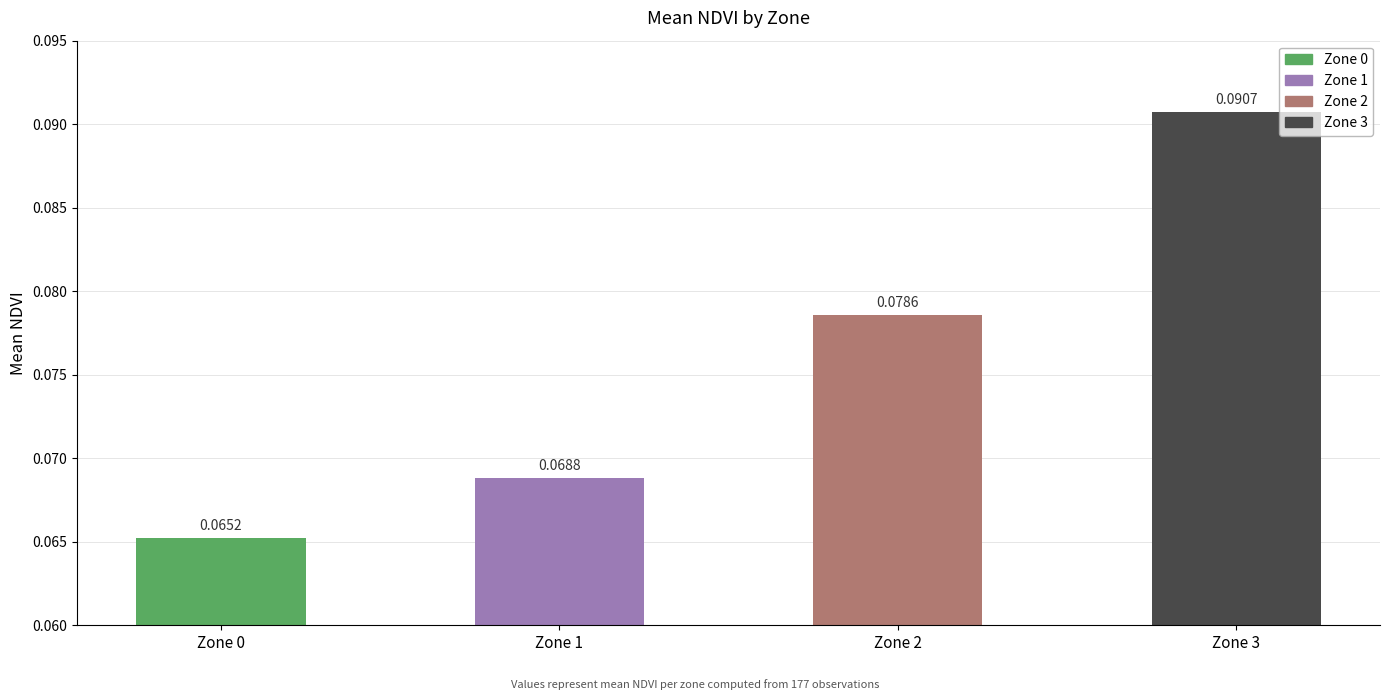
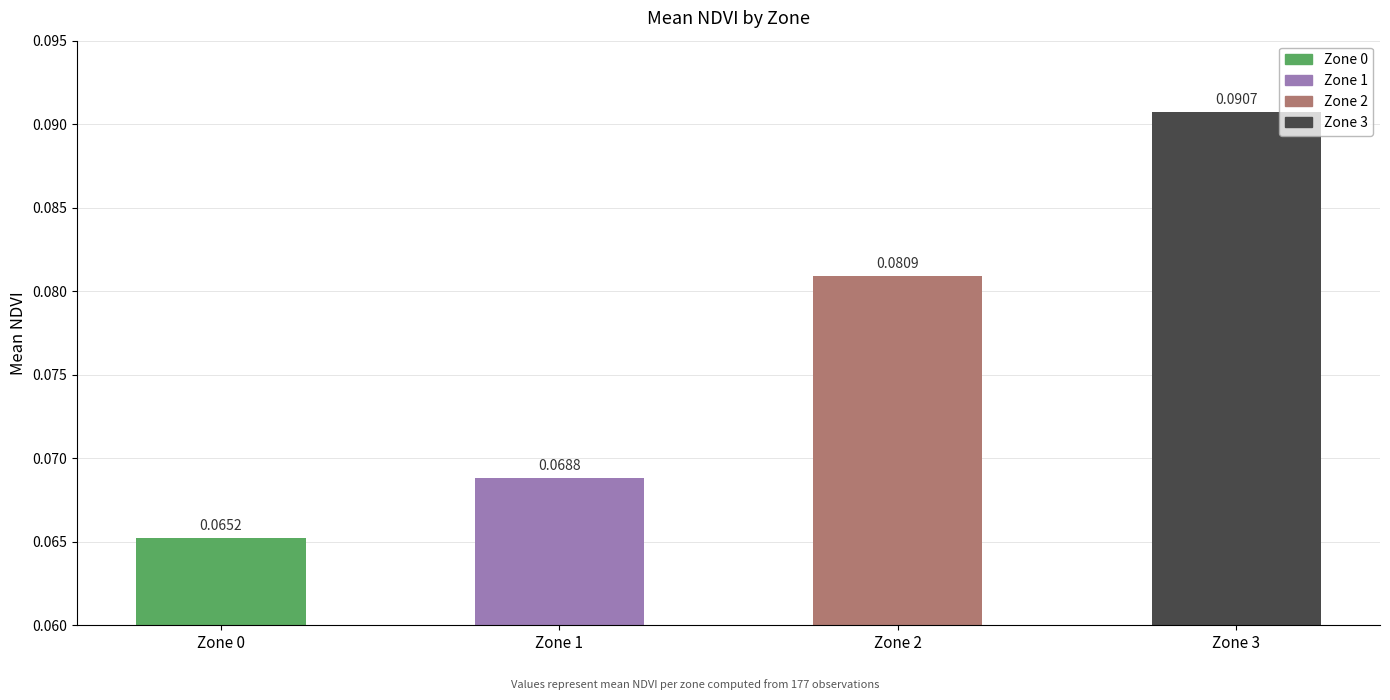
Zone 2: 0.0786 -> 0.0809
